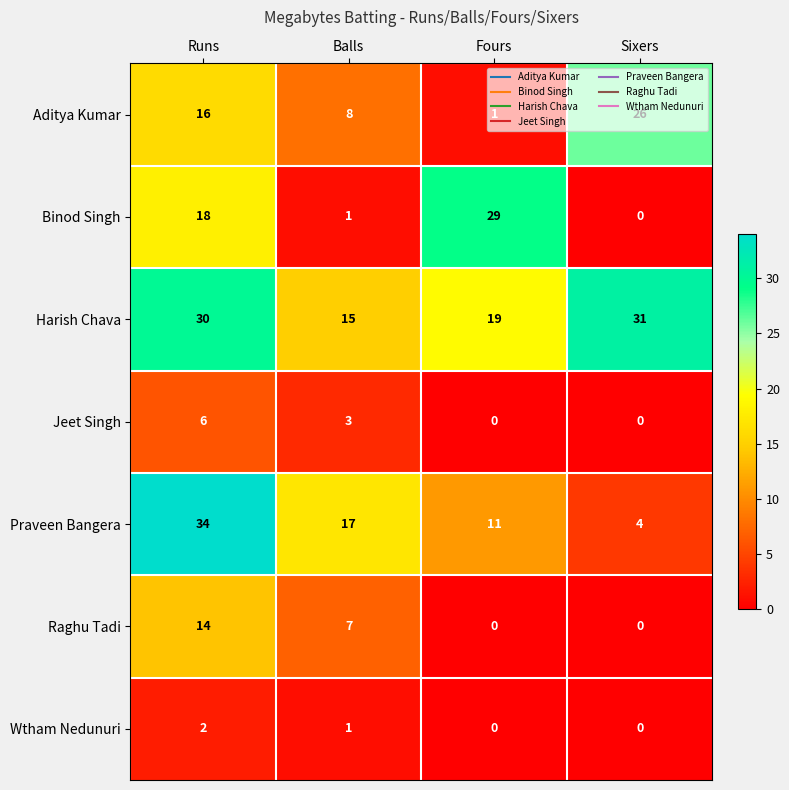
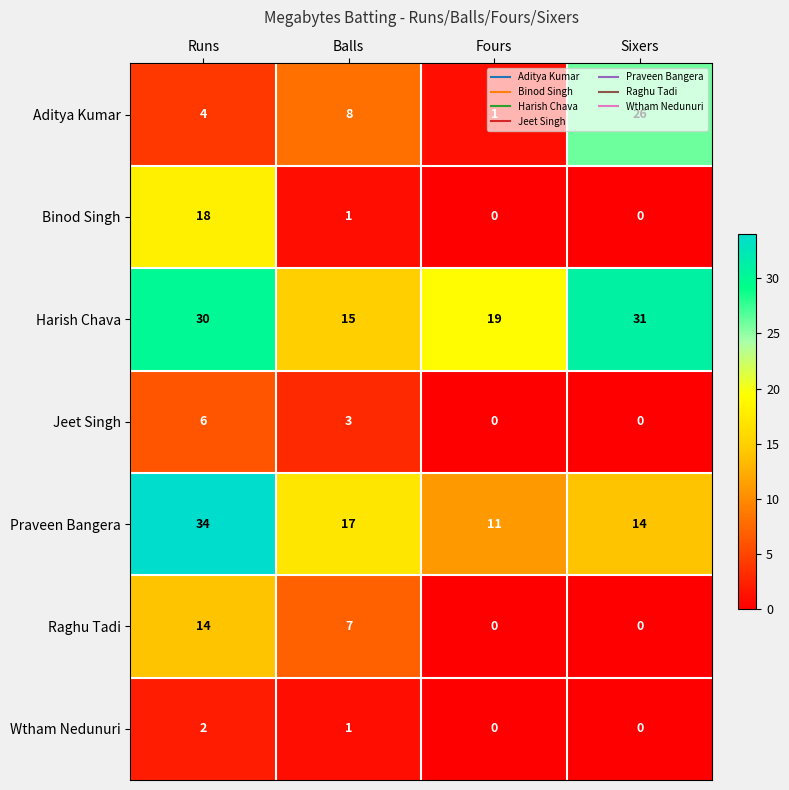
Aditya Kumar, Runs: 16 -> 4
Binod Singh, Fours: 29 -> 0
Praveen Bangera, Sixers: 4 -> 14
